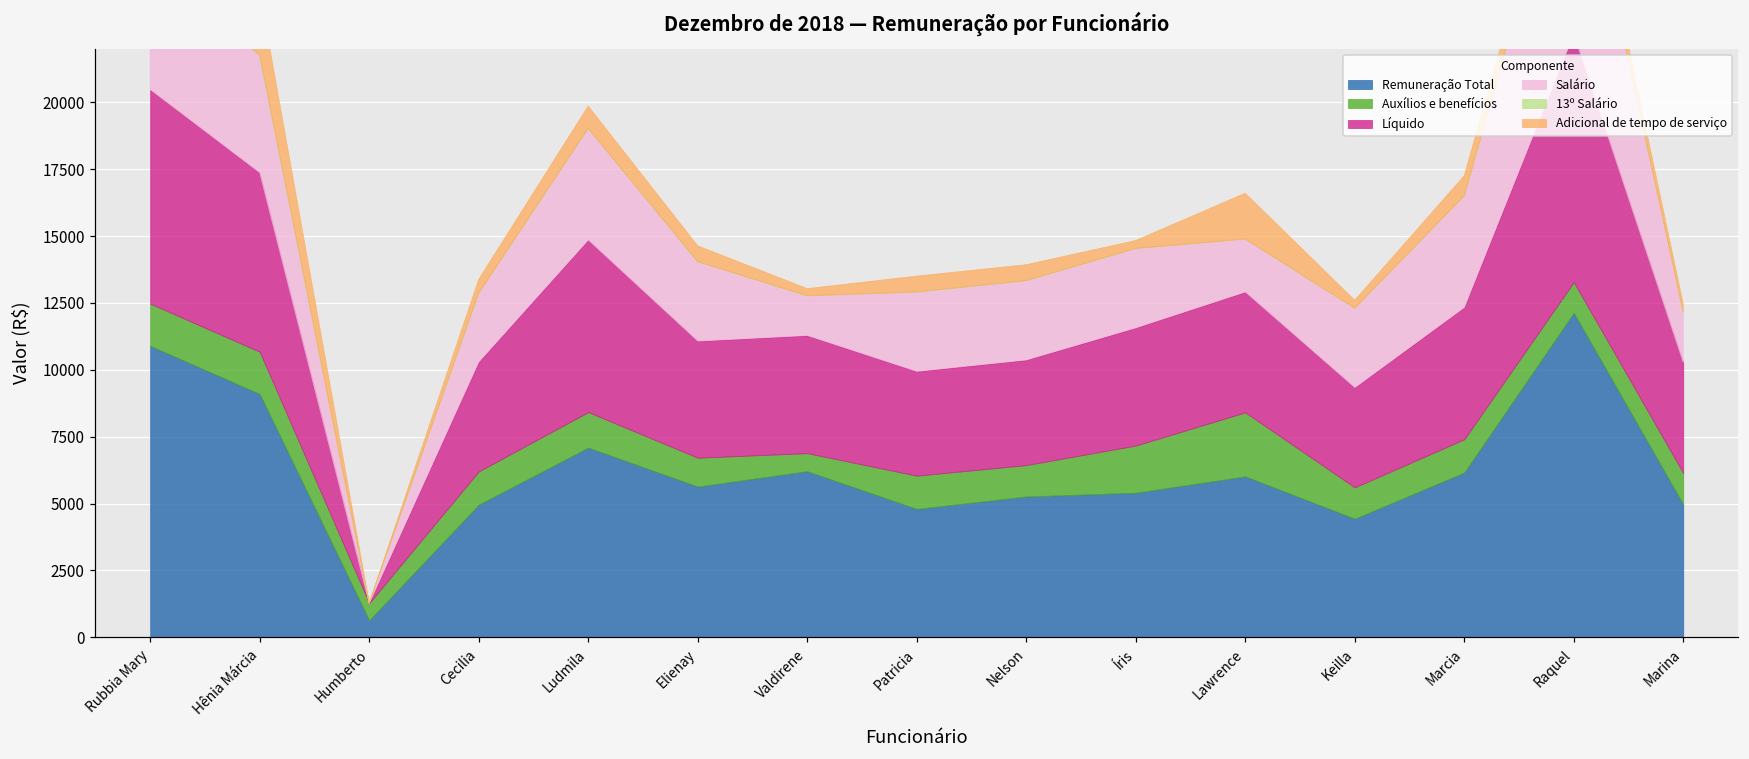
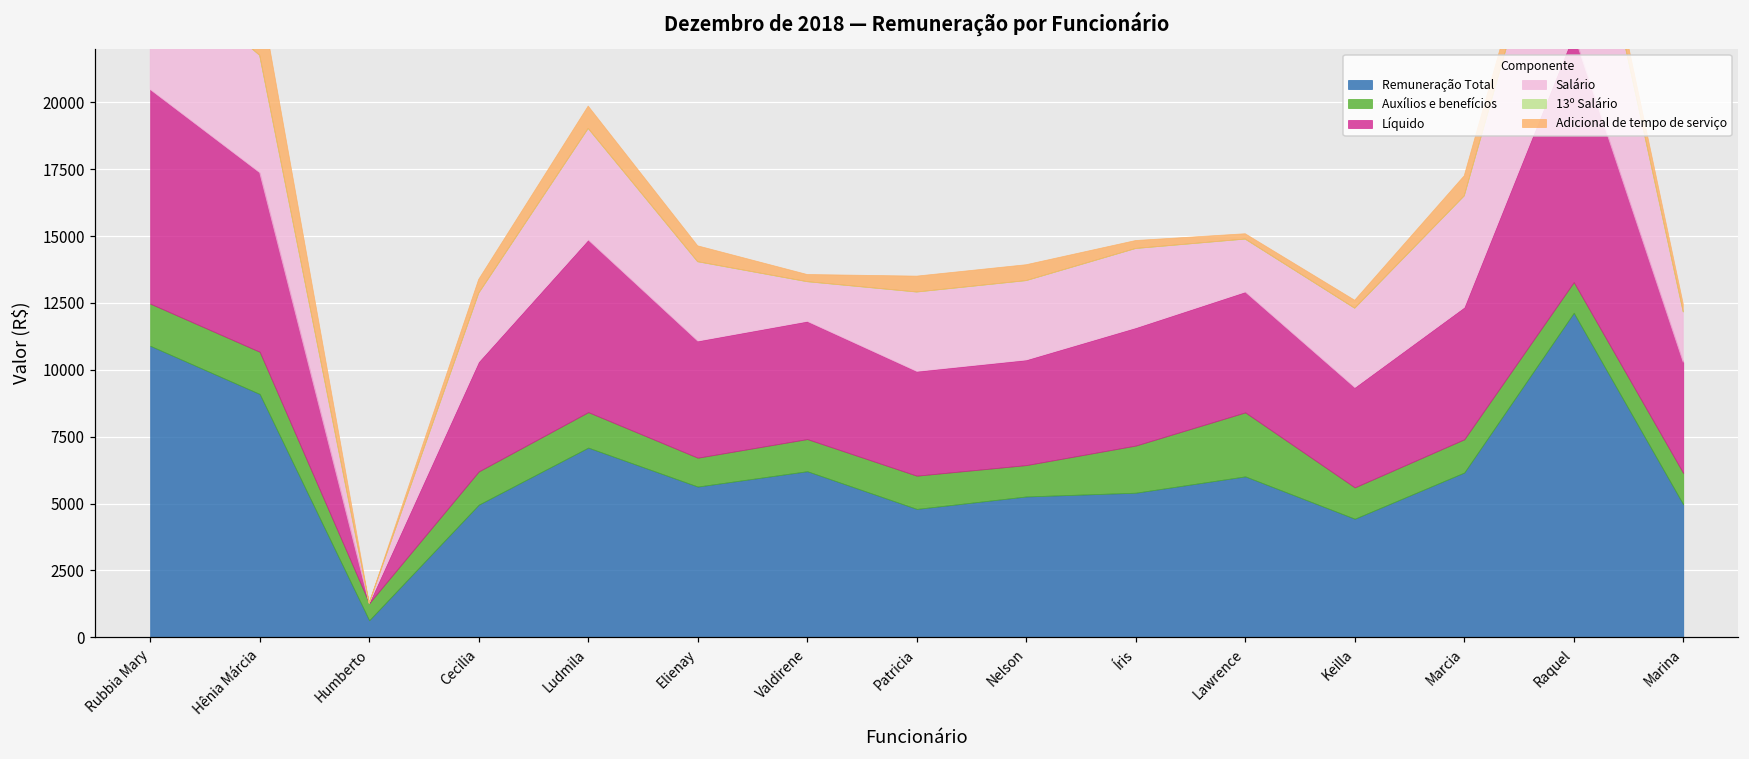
Auxílios e benefícios, Valdirene: 700 -> 1200
Adicional de tempo de serviço, Lawrence: 1700 -> 200
